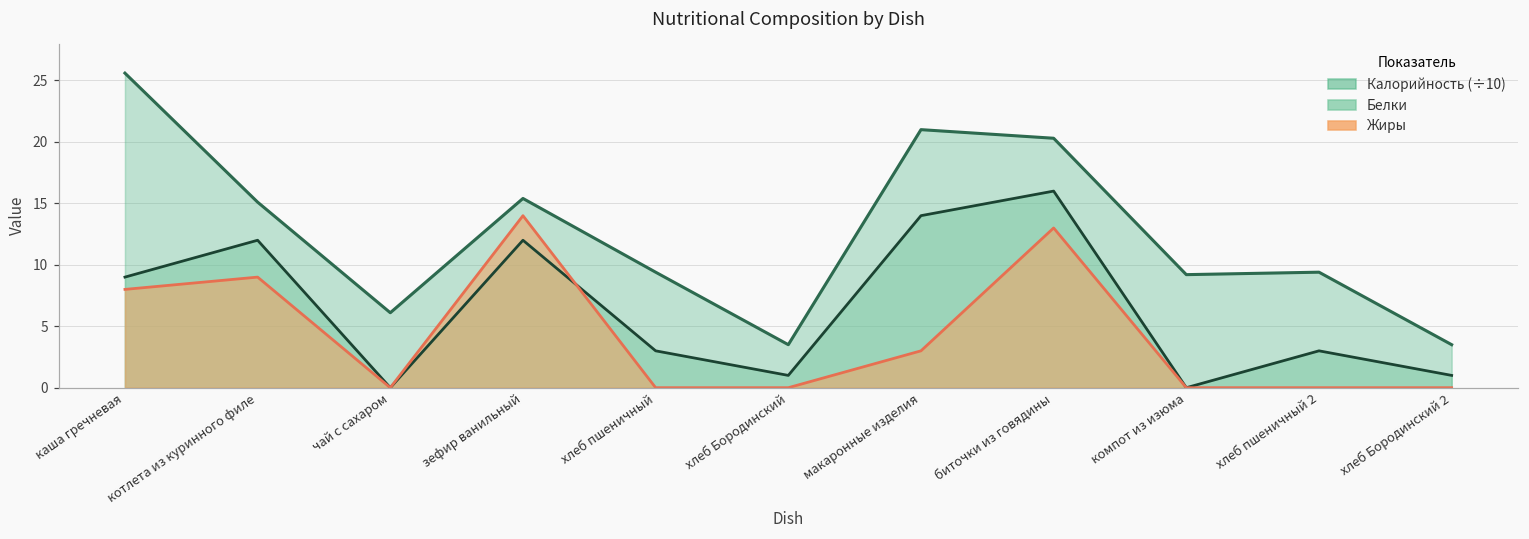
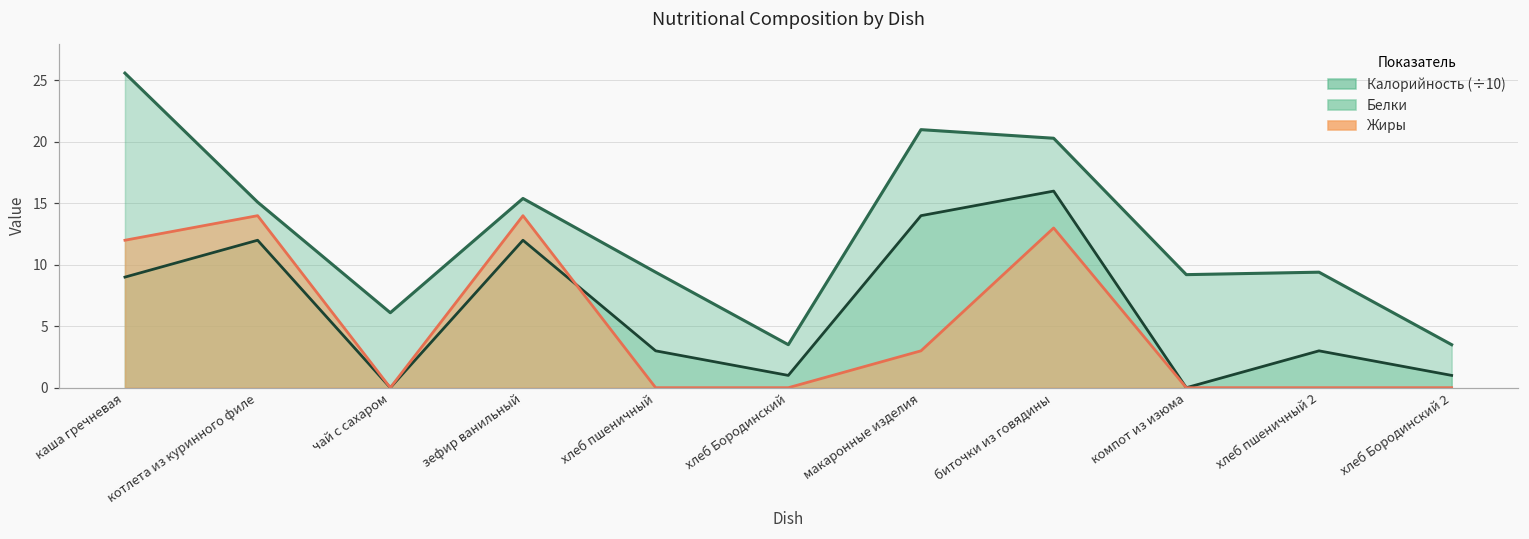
Жиры, каша гречневая: 8 -> 12
Жиры, котлета из куринного филе: 9 -> 14
